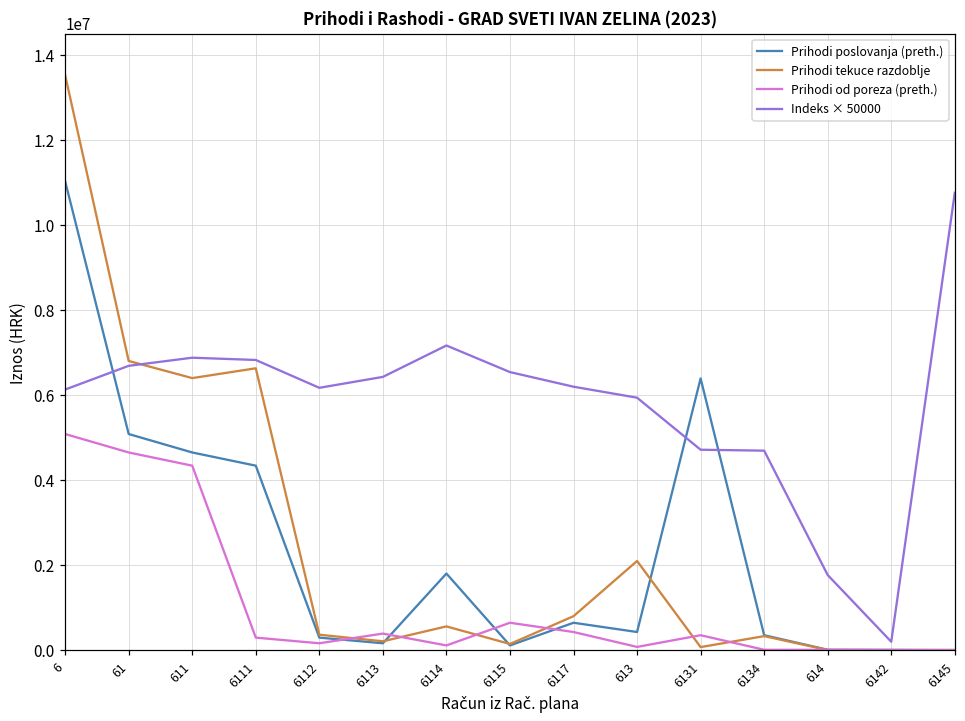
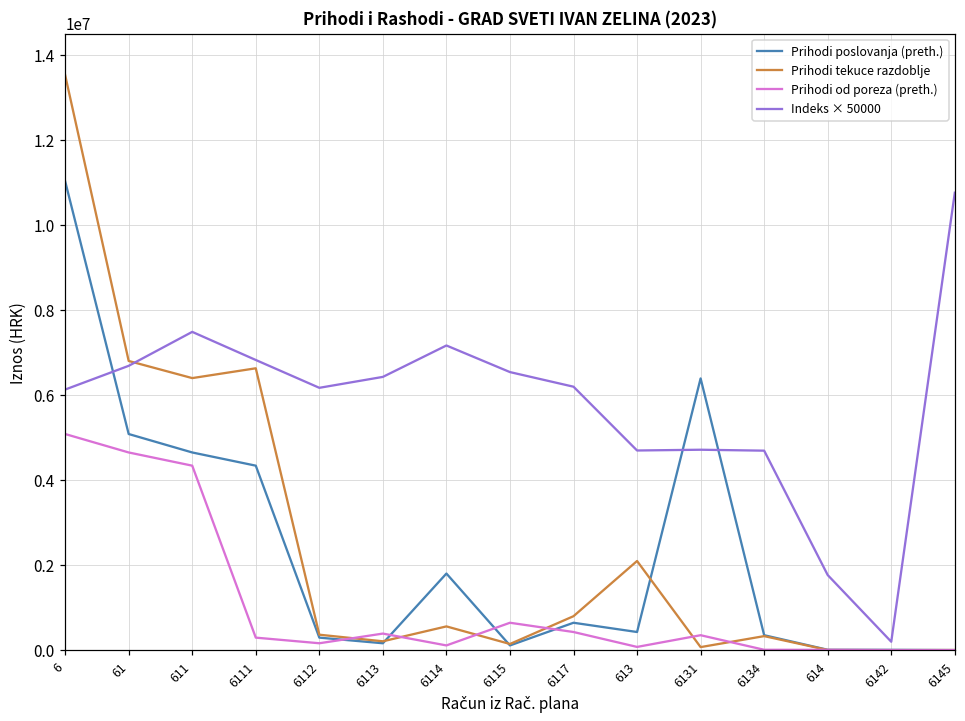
Indeks × 50000, 611: 6900000 -> 7500000
Indeks × 50000, 613: 5900000 -> 4700000
